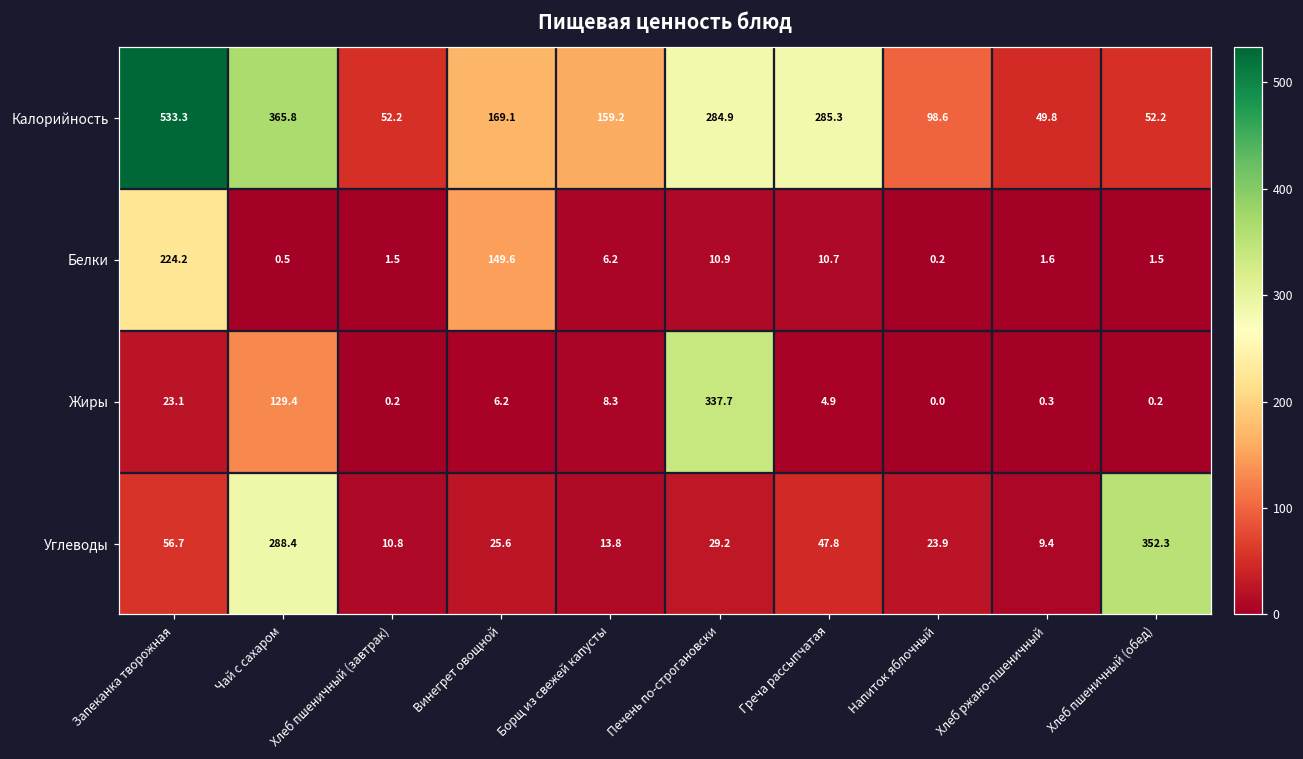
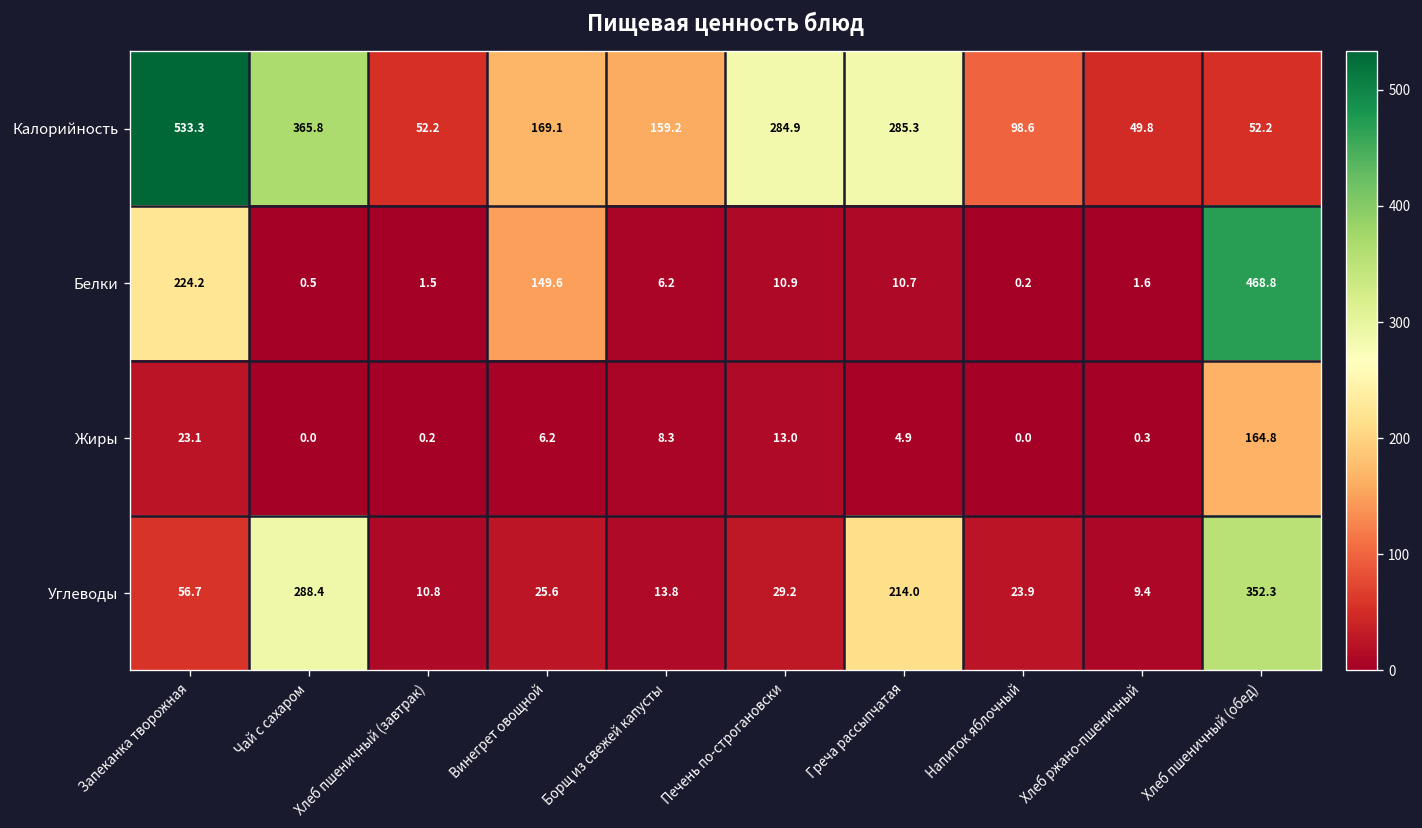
Белки, Хлеб пшеничный (обед): 1.5 -> 468.8
Жиры, Чай с сахаром: 129.4 -> 0.0
Жиры, Печень по-строгановски: 337.7 -> 13.0
Жиры, Хлеб пшеничный (обед): 0.2 -> 164.8
Углеводы, Греча рассыпчатая: 47.8 -> 214.0
